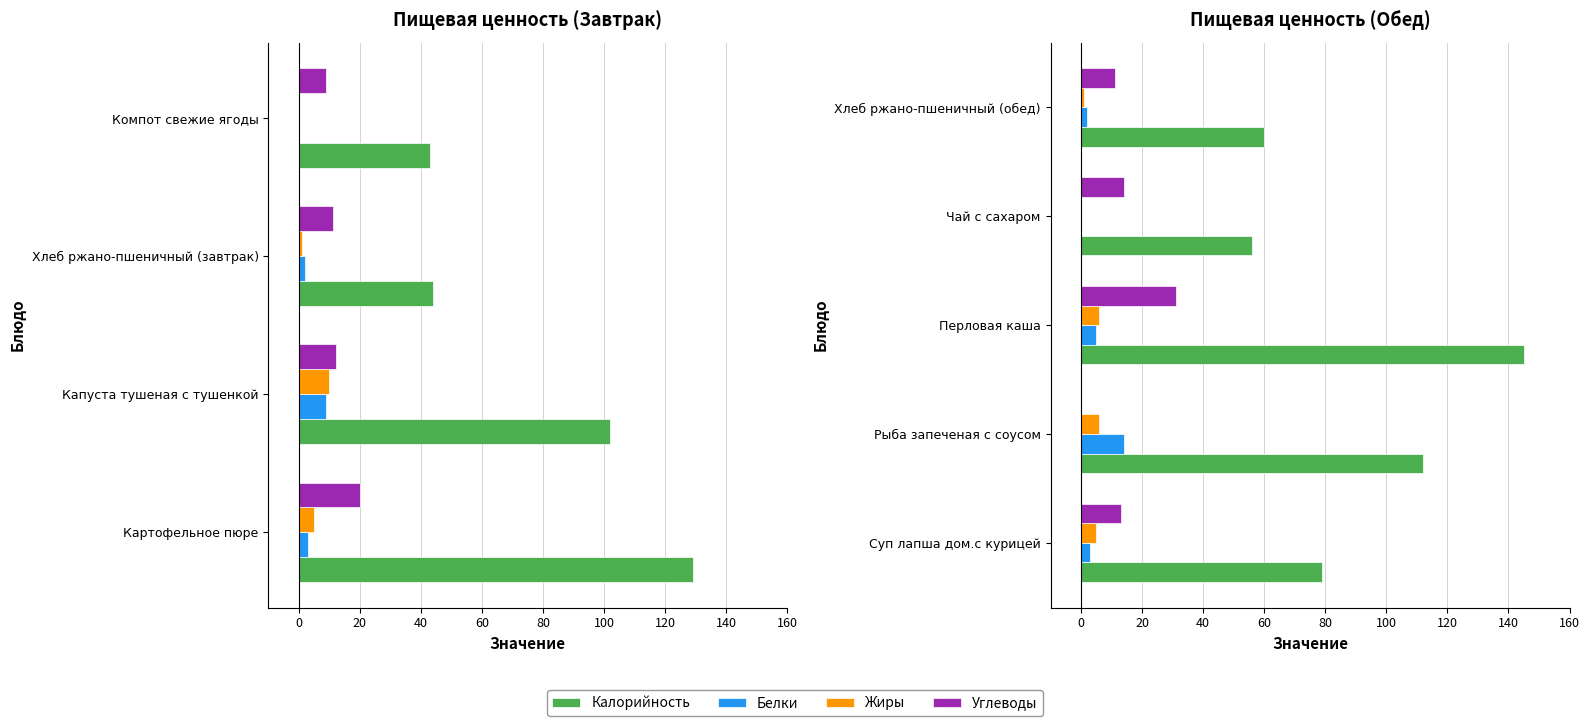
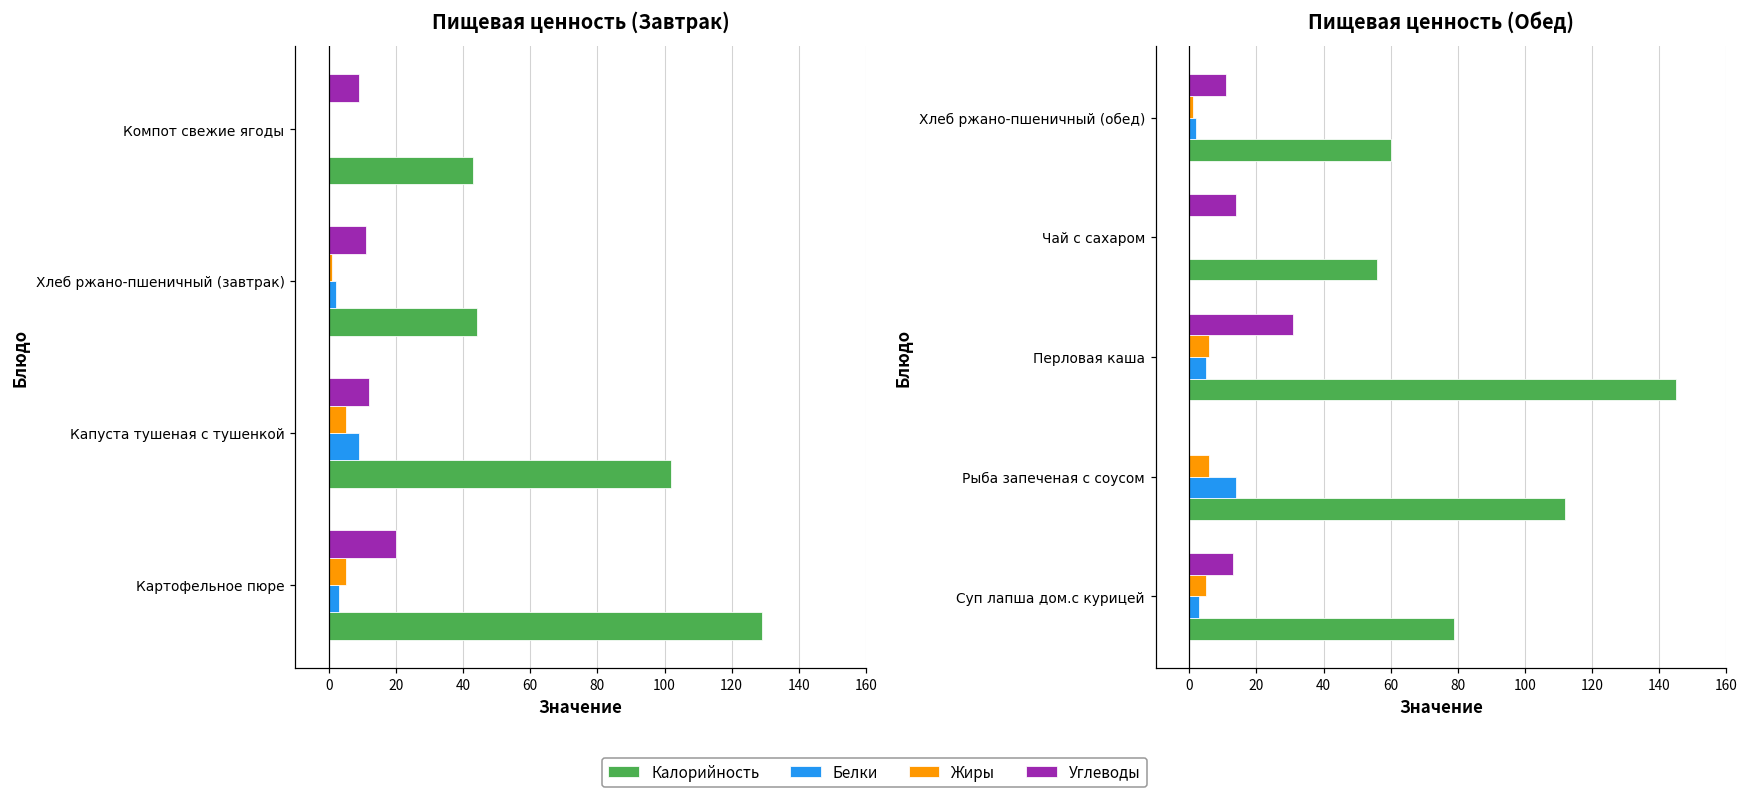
Пищевая ценность (Завтрак), Жиры, Капуста тушеная с тушенкой: 10 -> 5
